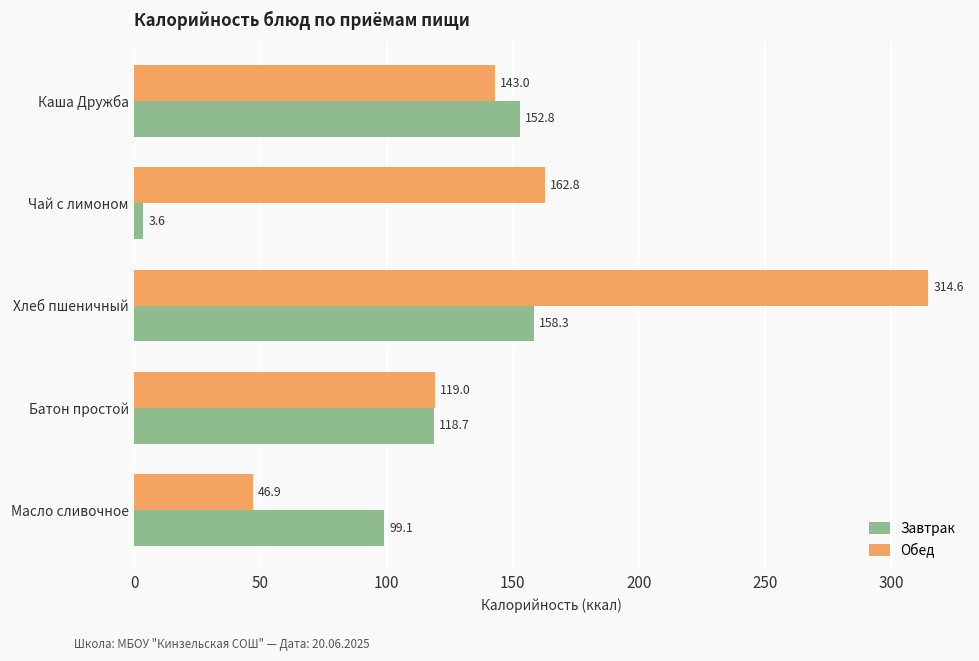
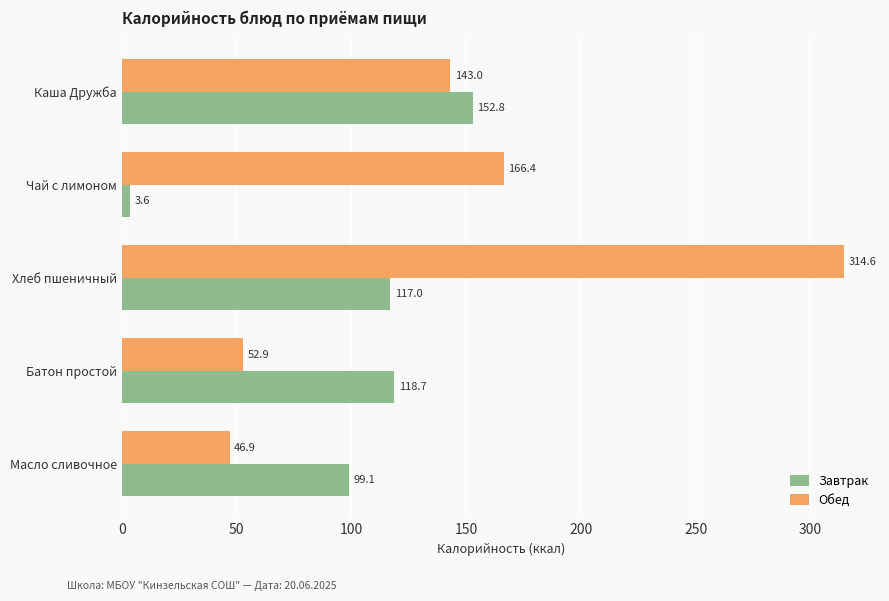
Обед, Чай с лимоном: 162.8 -> 166.4
Завтрак, Хлеб пшеничный: 158.3 -> 117.0
Обед, Батон простой: 119.0 -> 52.9
